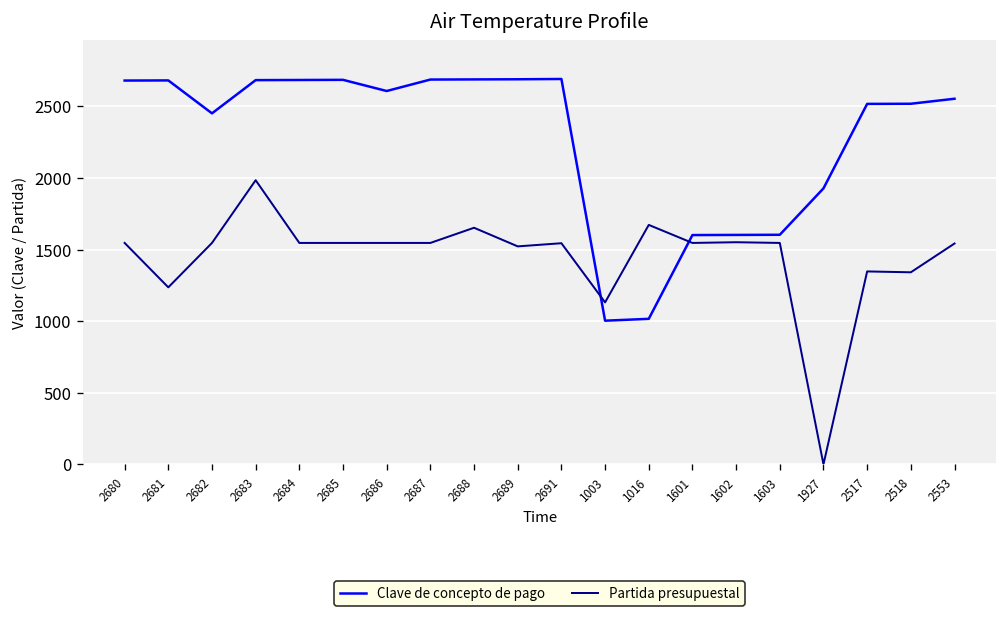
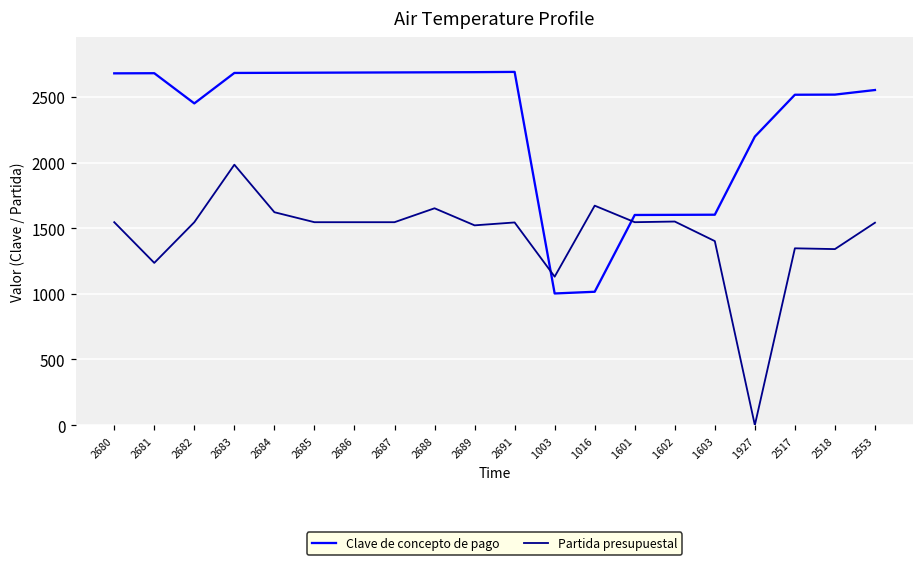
Partida presupuestal, 2684: 1550 -> 1620
Clave de concepto de pago, 2686: 2610 -> 2690
Partida presupuestal, 1603: 1550 -> 1400
Clave de concepto de pago, 1927: 1930 -> 2200
